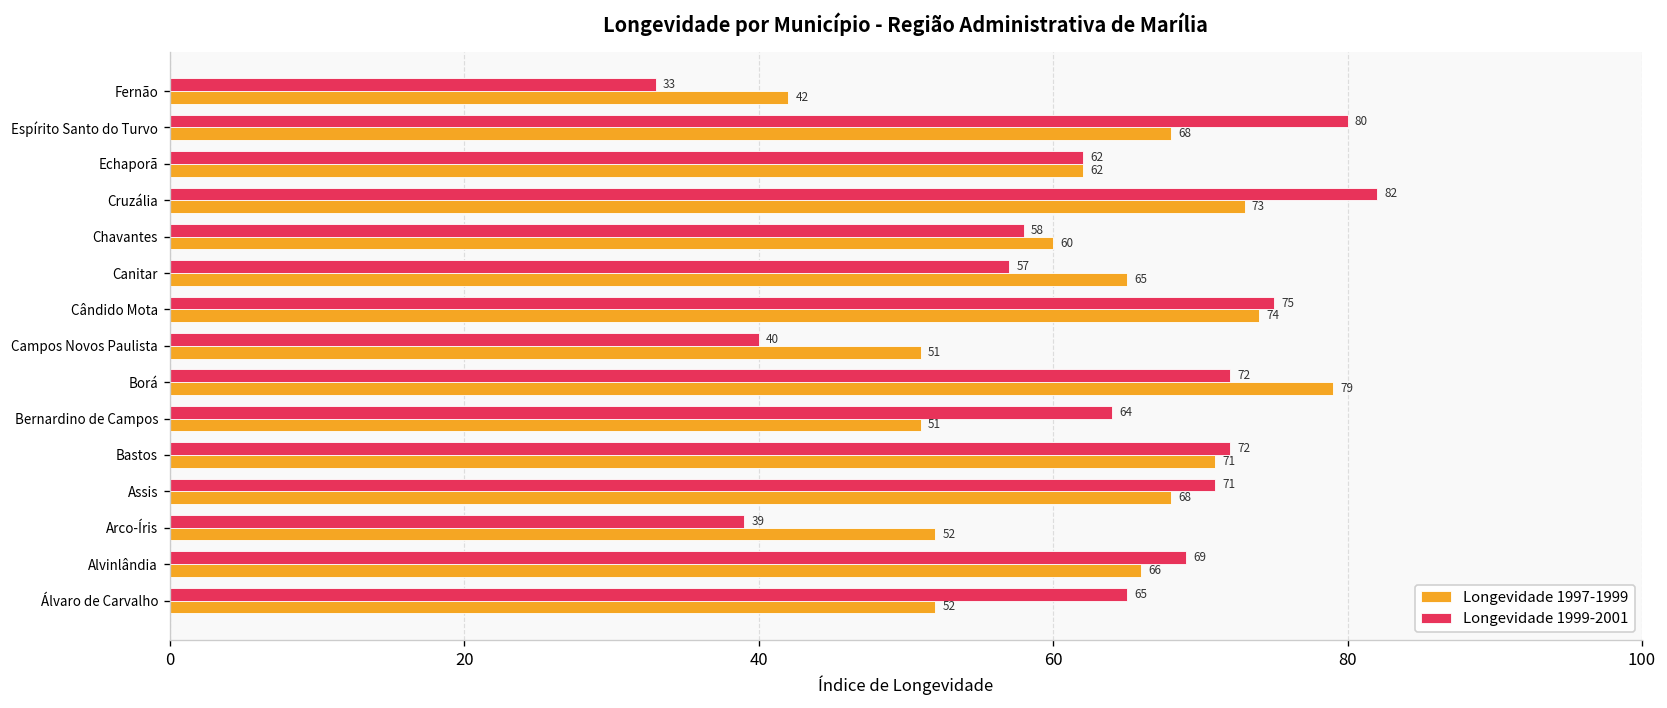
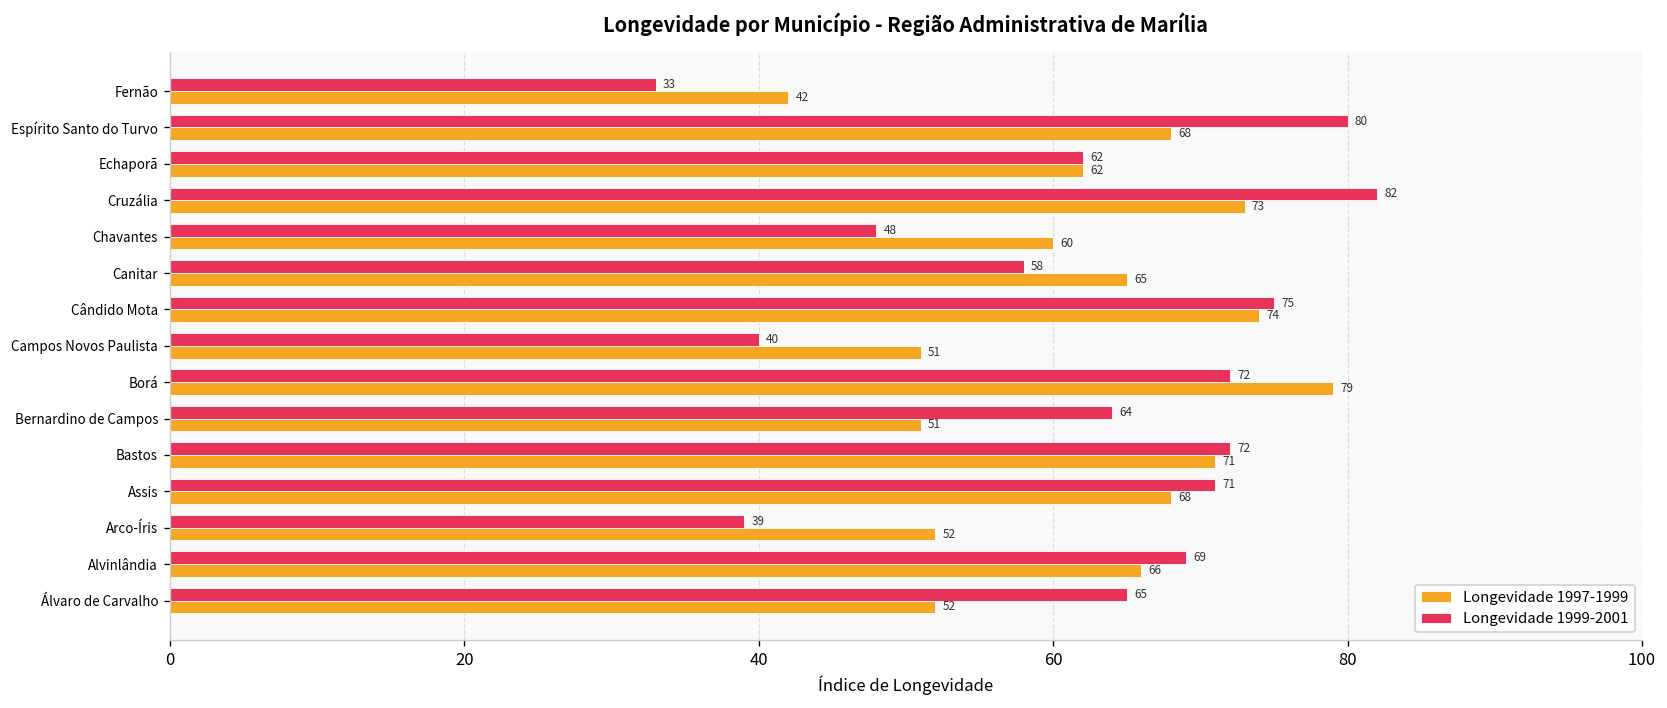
Longevidade 1999-2001, Chavantes: 58 -> 48
Longevidade 1999-2001, Canitar: 57 -> 58
